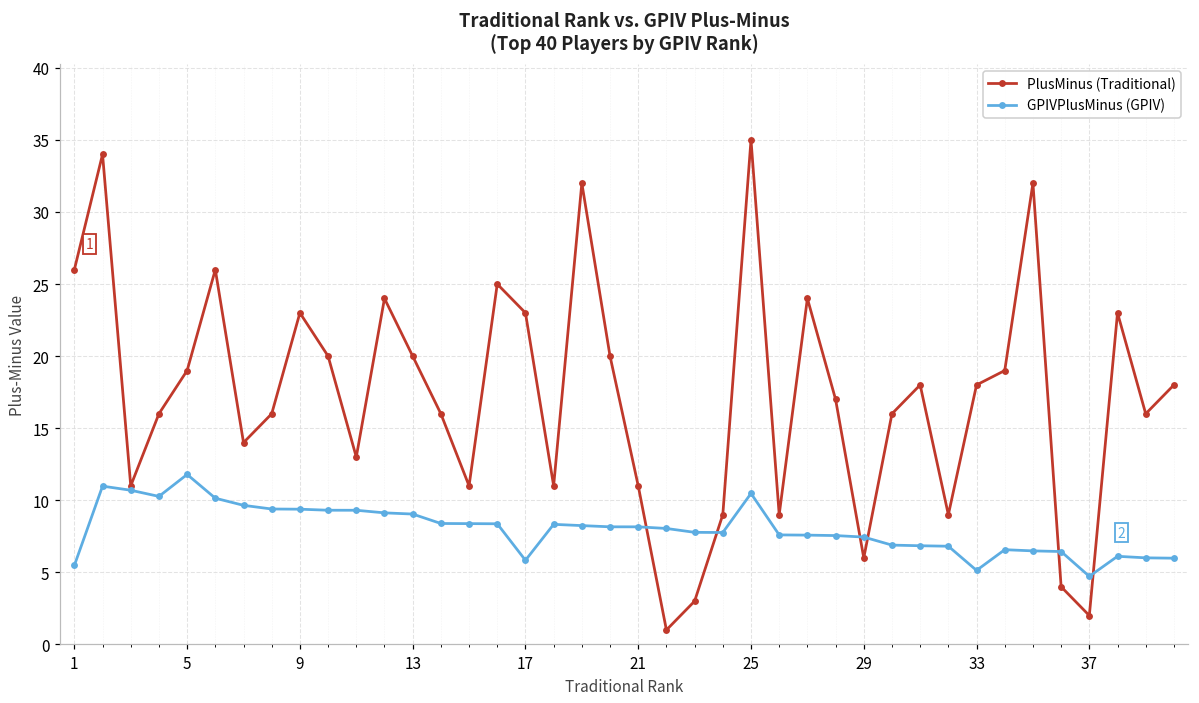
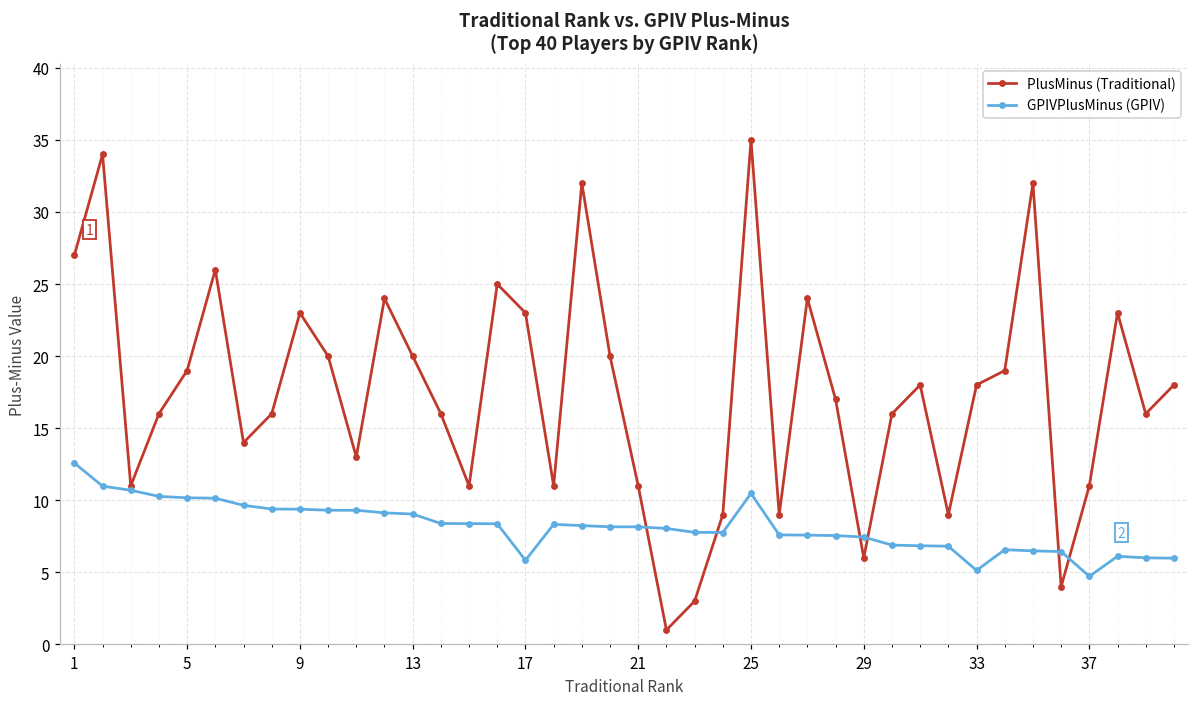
PlusMinus (Traditional), 1: 26 -> 27
GPIVPlusMinus (GPIV), 1: 5.5 -> 12.6
GPIVPlusMinus (GPIV), 5: 11.8 -> 10.2
PlusMinus (Traditional), 37: 2 -> 11
